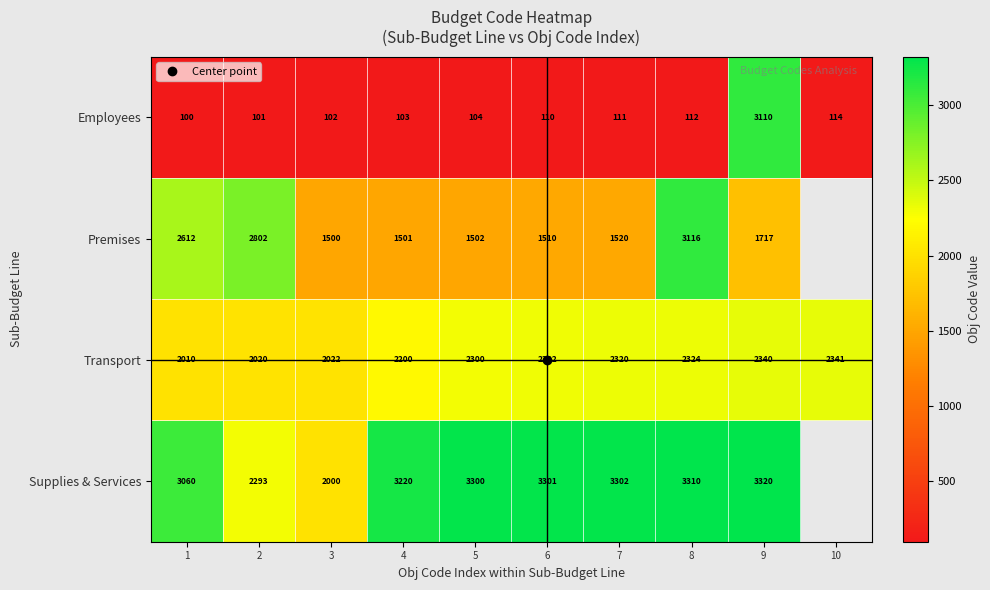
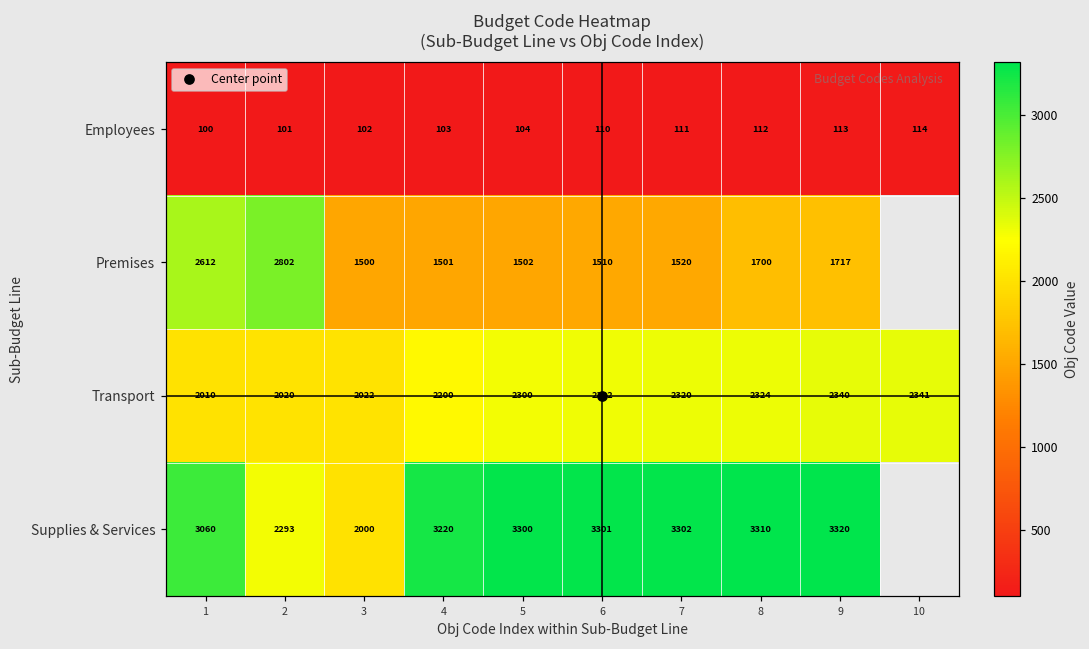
Employees, 9: 3110 -> 113
Premises, 8: 3116 -> 1700
